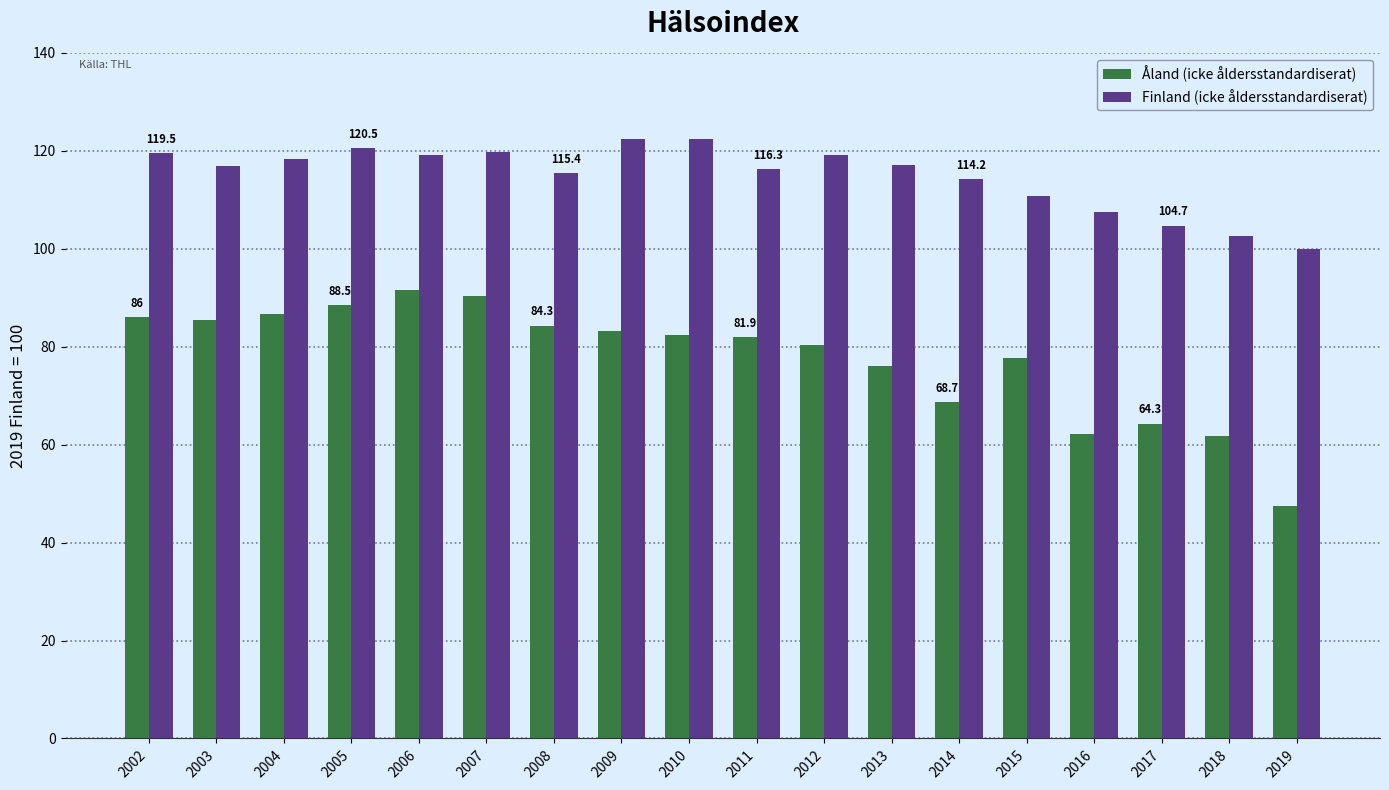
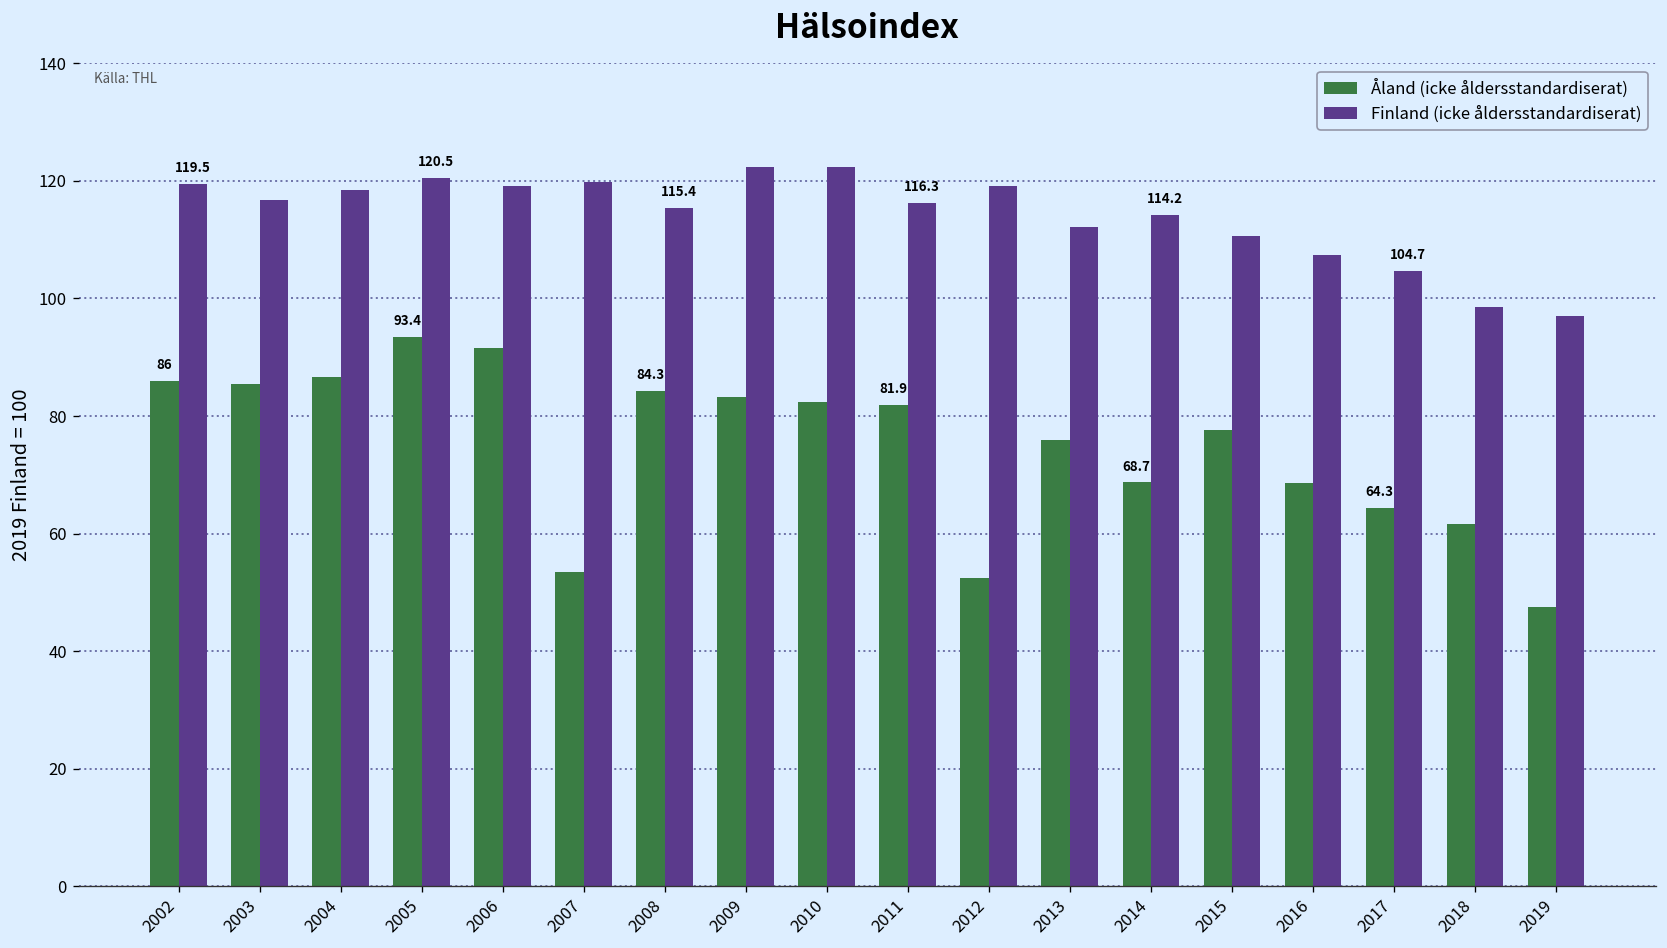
Åland (icke åldersstandardiserat), 2005: 88.5 -> 93.4
Åland (icke åldersstandardiserat), 2007: 90 -> 53
Åland (icke åldersstandardiserat), 2012: 80 -> 52
Finland (icke åldersstandardiserat), 2013: 117 -> 112
Åland (icke åldersstandardiserat), 2016: 62 -> 69
Finland (icke åldersstandardiserat), 2018: 103 -> 99
Finland (icke åldersstandardiserat), 2019: 100 -> 97
